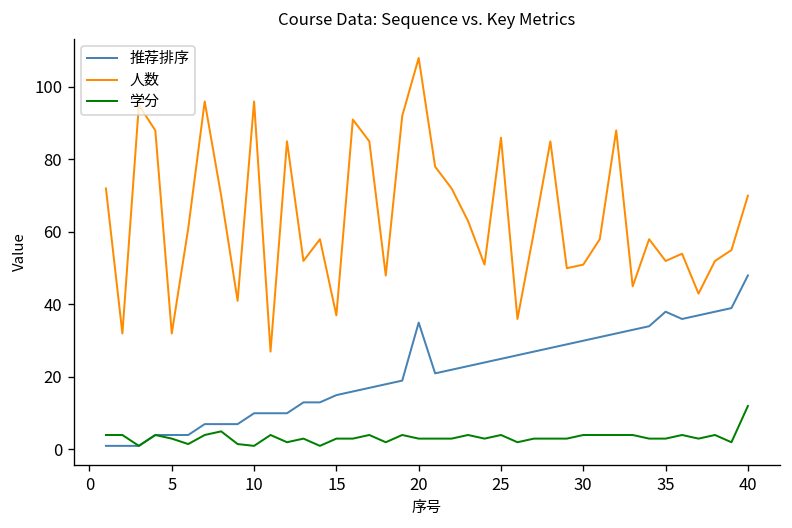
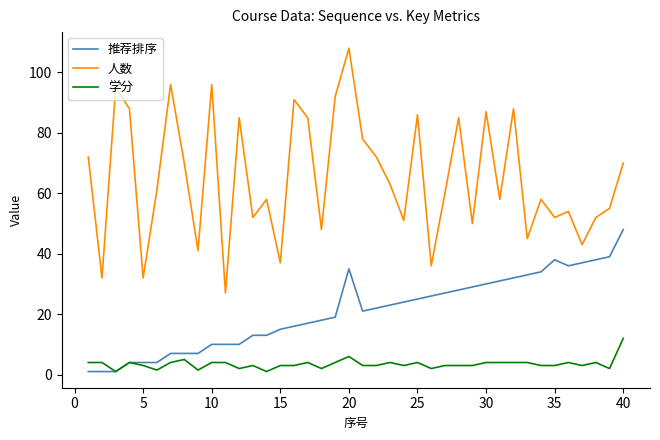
学分, 10: 1 -> 4
学分, 20: 3 -> 6
人数, 30: 51 -> 87
